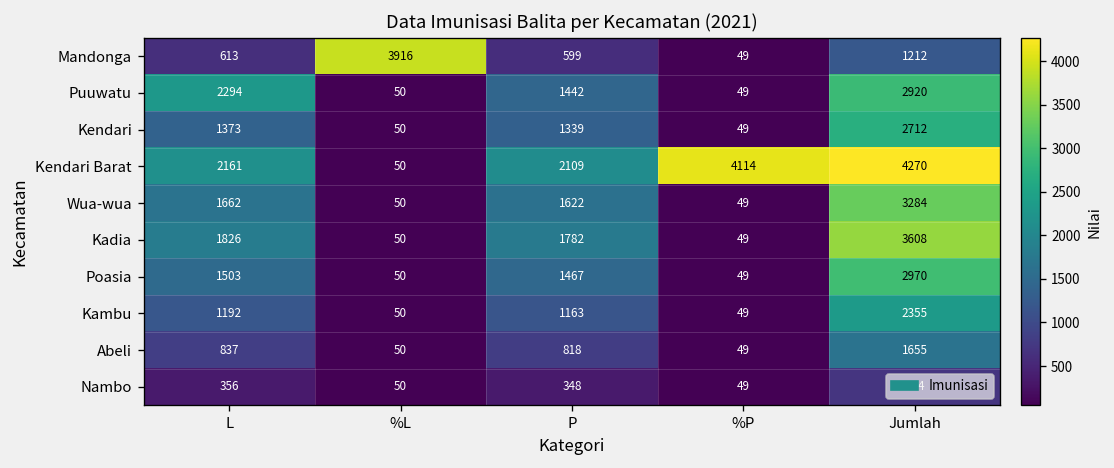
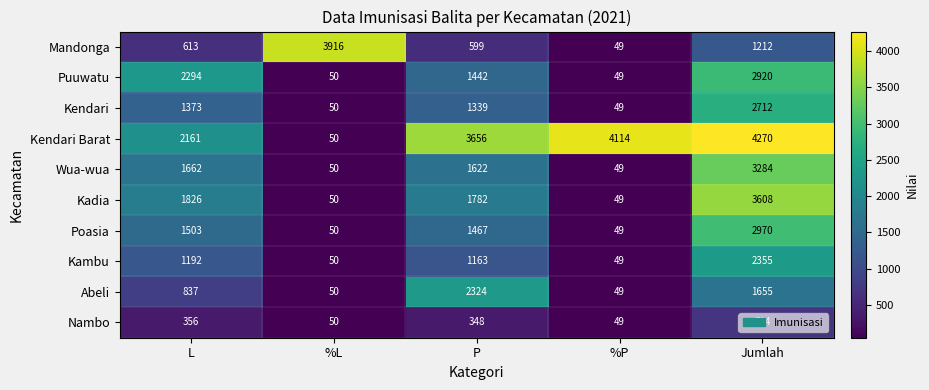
Kendari Barat, P: 2109 -> 3656
Abeli, P: 818 -> 2324
